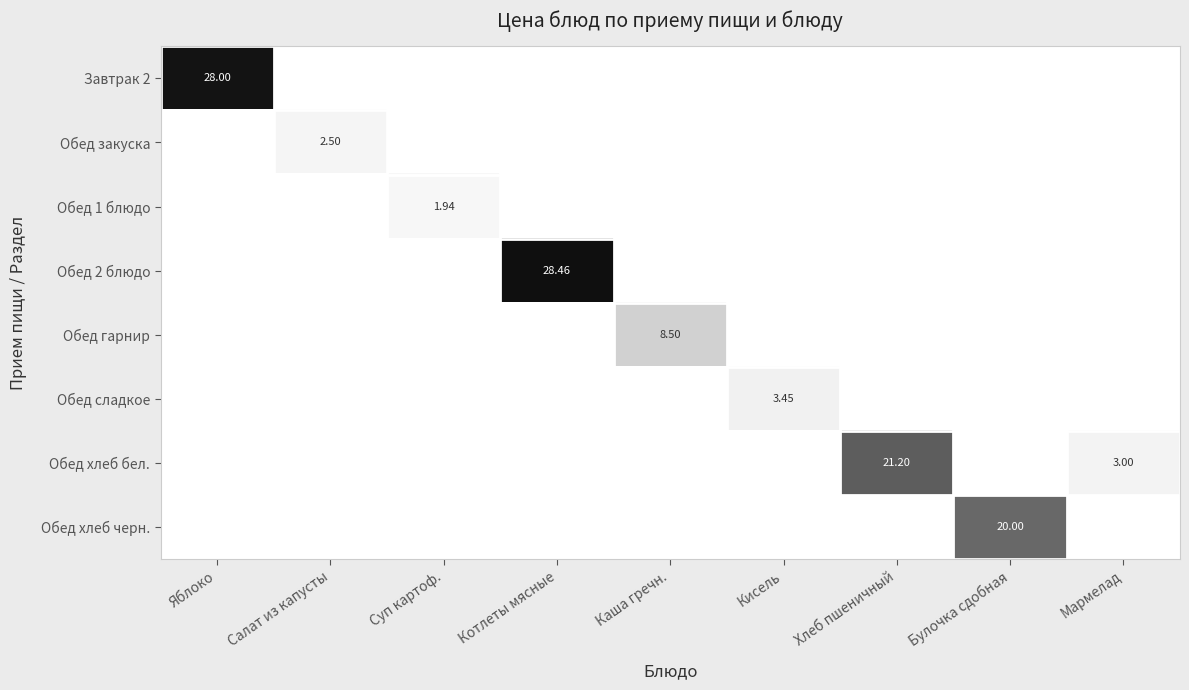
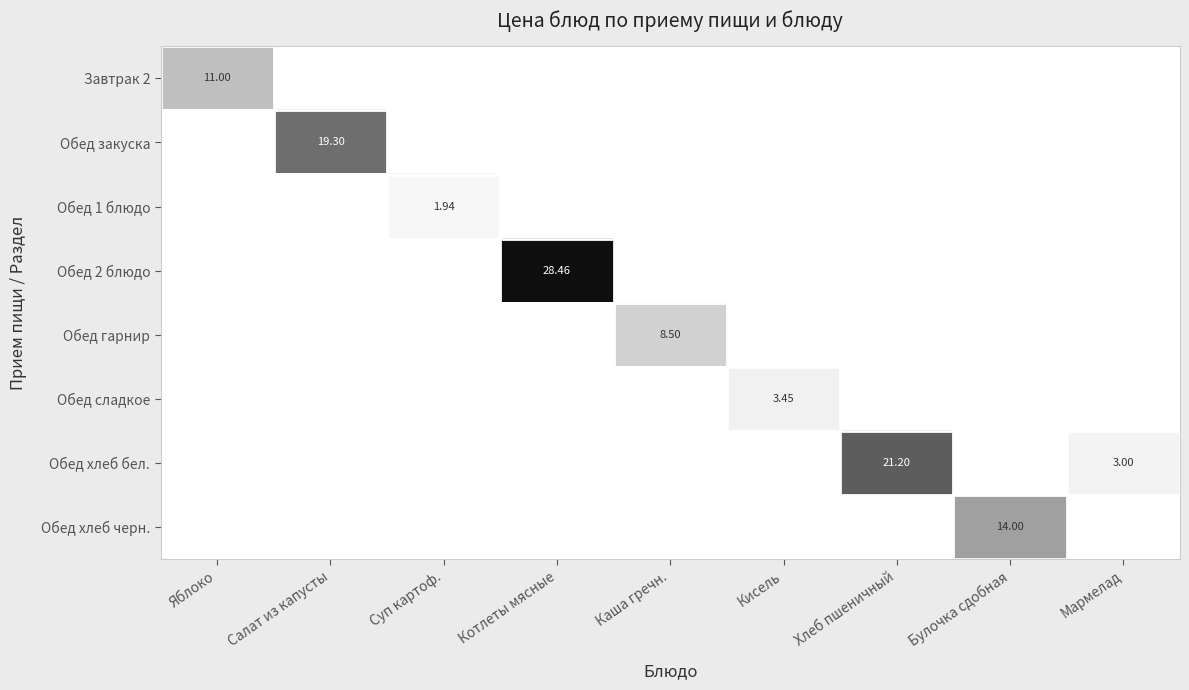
Завтрак 2, Яблоко: 28.00 -> 11.00
Обед закуска, Салат из капусты: 2.50 -> 19.30
Обед хлеб черн., Булочка сдобная: 20.00 -> 14.00
